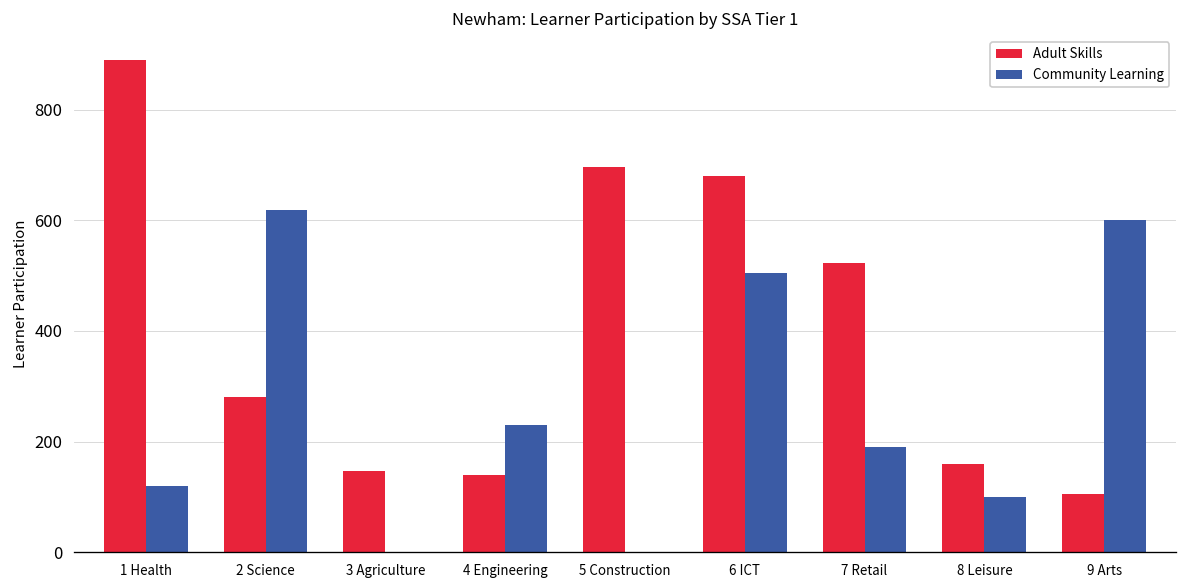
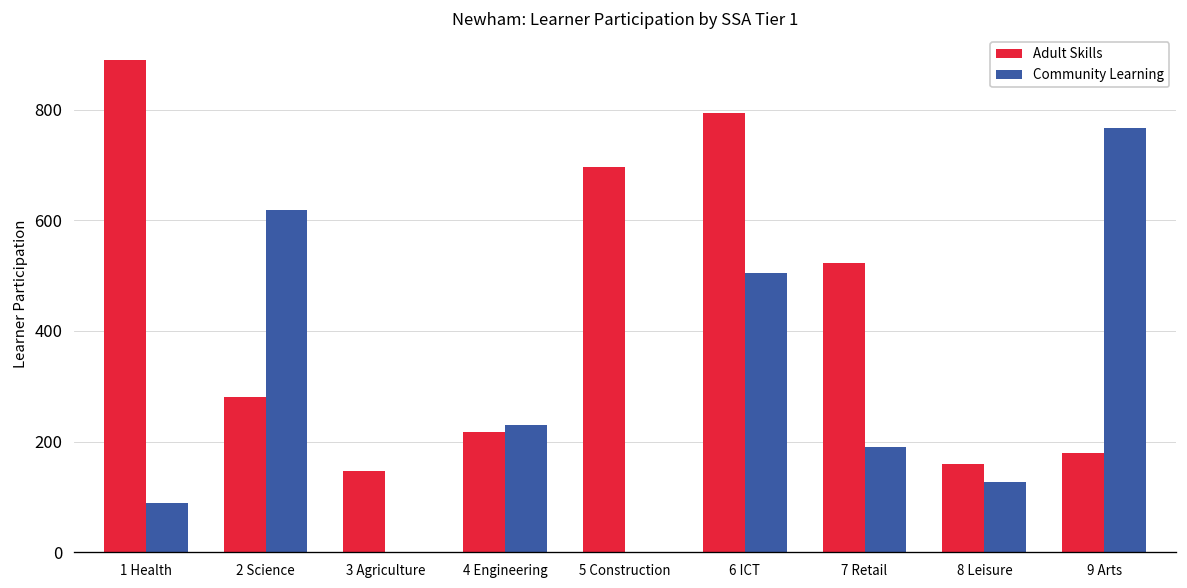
Community Learning, 1 Health: 120 -> 90
Adult Skills, 4 Engineering: 140 -> 220
Adult Skills, 6 ICT: 680 -> 790
Community Learning, 8 Leisure: 100 -> 130
Adult Skills, 9 Arts: 110 -> 180
Community Learning, 9 Arts: 600 -> 770
